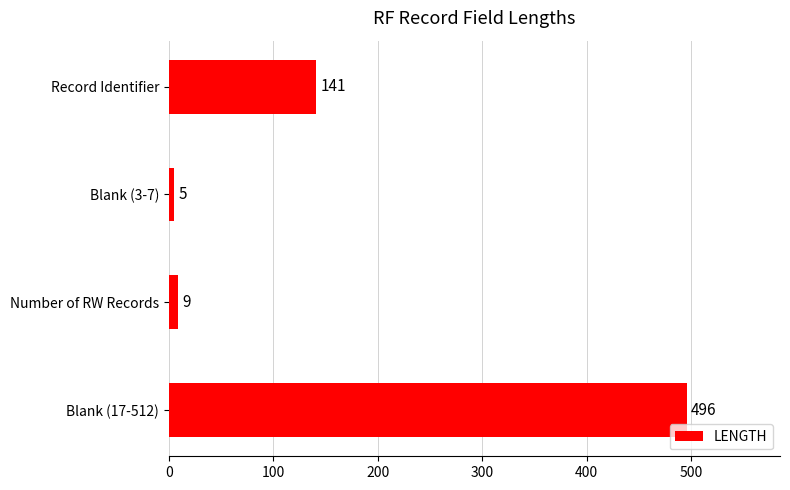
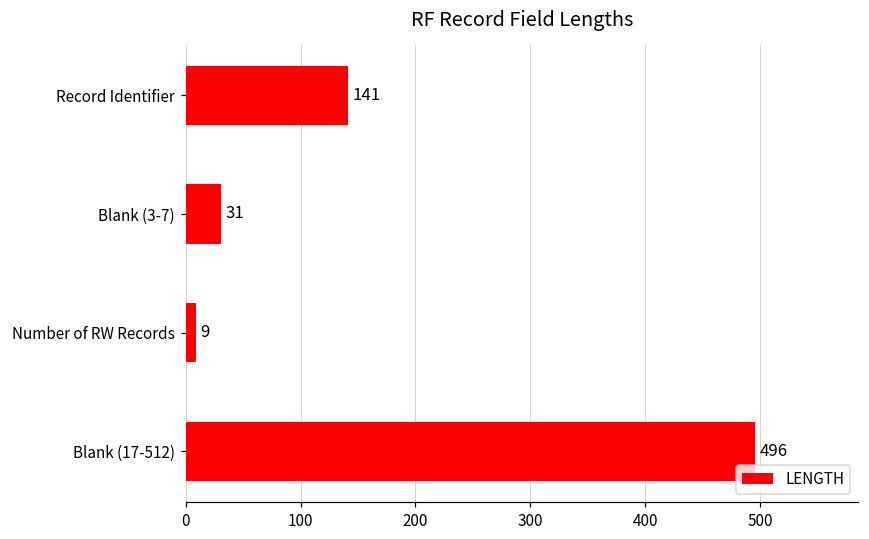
Blank (3-7): 5 -> 31
